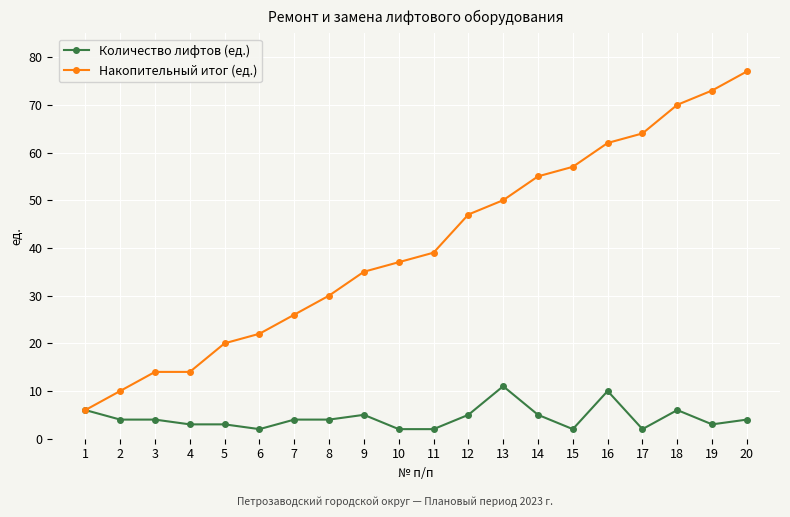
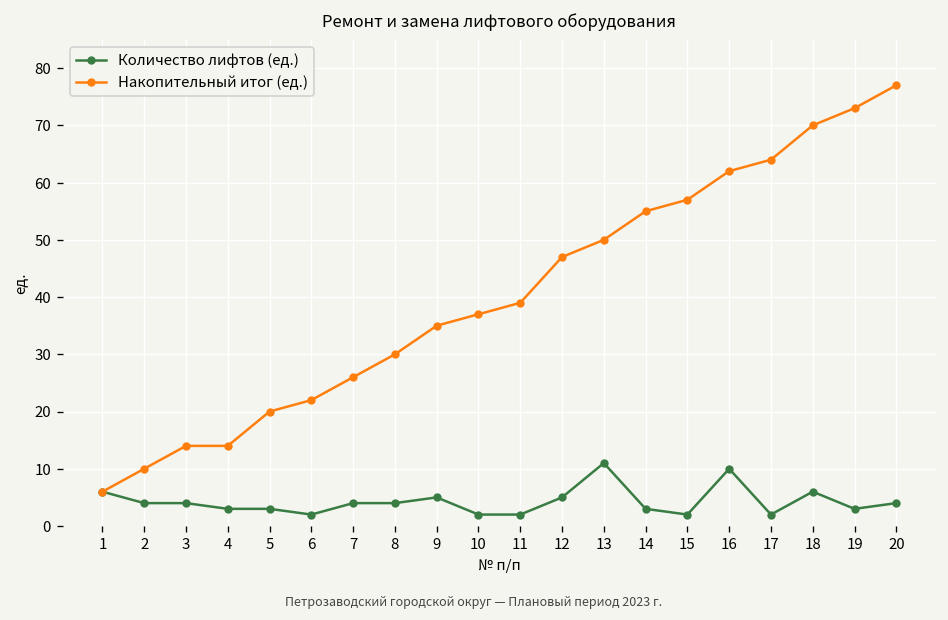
Количество лифтов (ед.), 14: 5 -> 3
